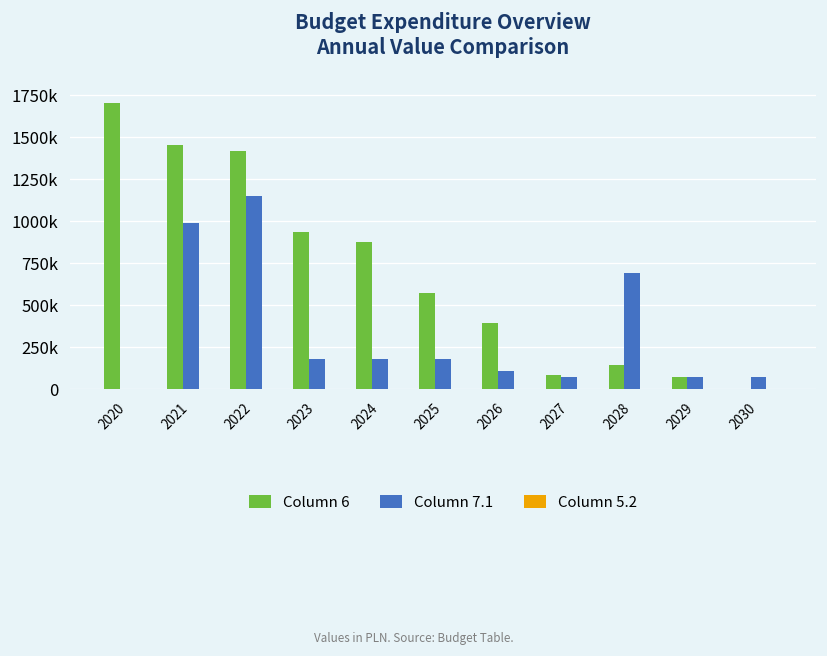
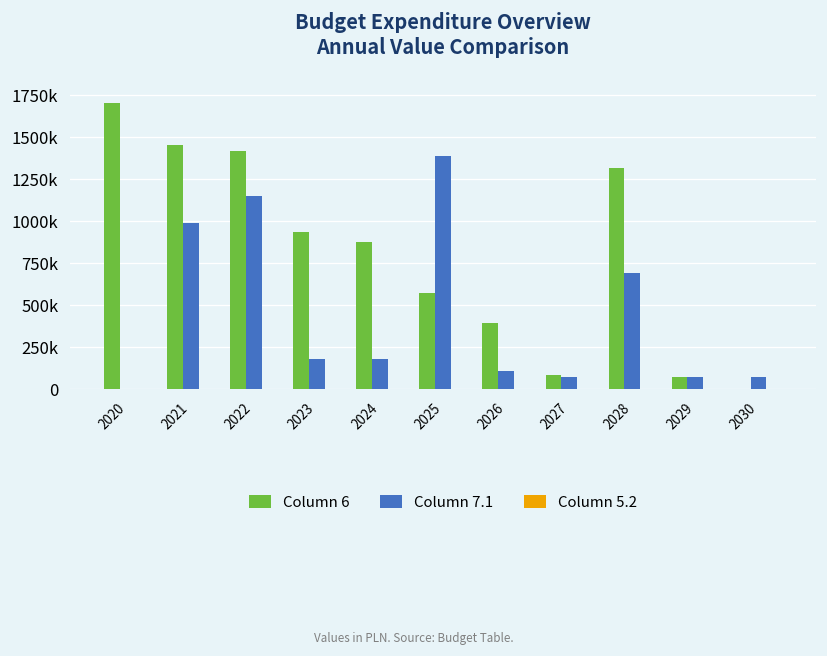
Column 7.1, 2025: 180000 -> 1390000
Column 6, 2028: 140000 -> 1320000
